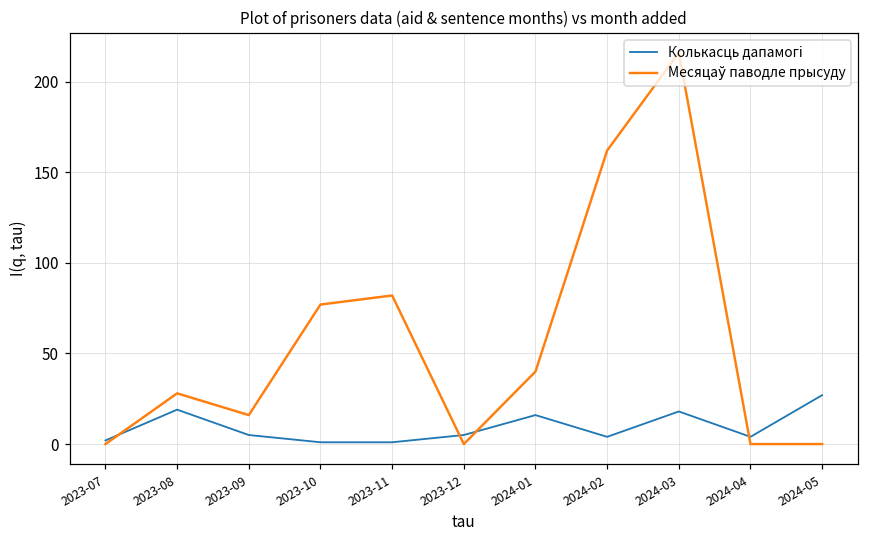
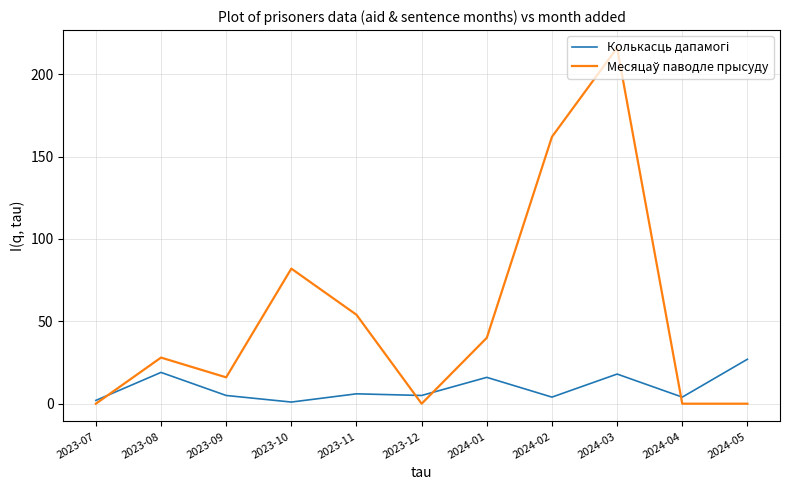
Месяцаў паводле прысуду, 2023-10: 77 -> 82
Колькасць дапамогі, 2023-11: 1 -> 6
Месяцаў паводле прысуду, 2023-11: 82 -> 54
